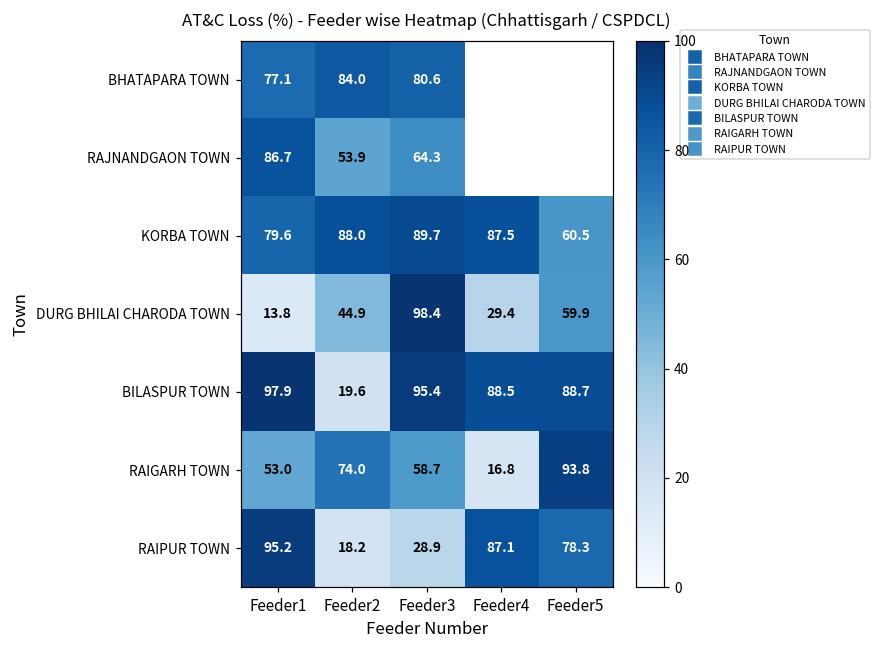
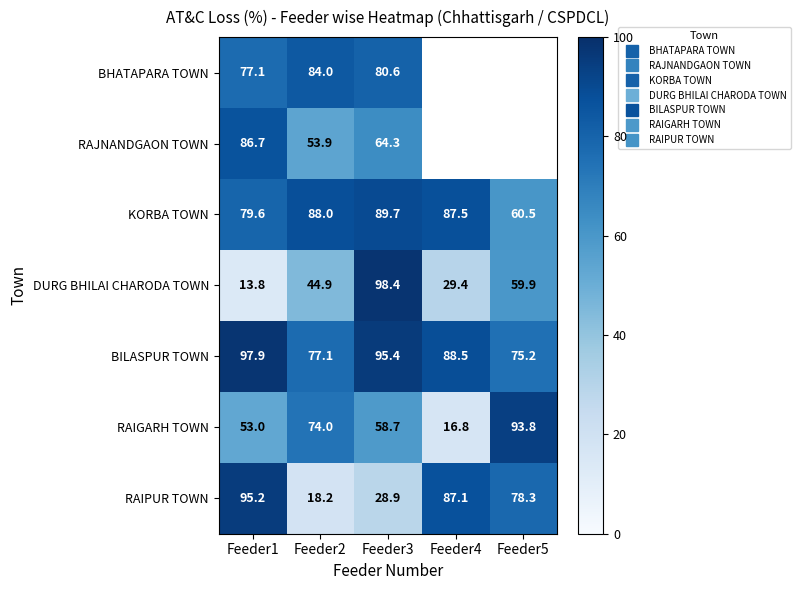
BILASPUR TOWN, Feeder2: 19.6 -> 77.1
BILASPUR TOWN, Feeder5: 88.7 -> 75.2
